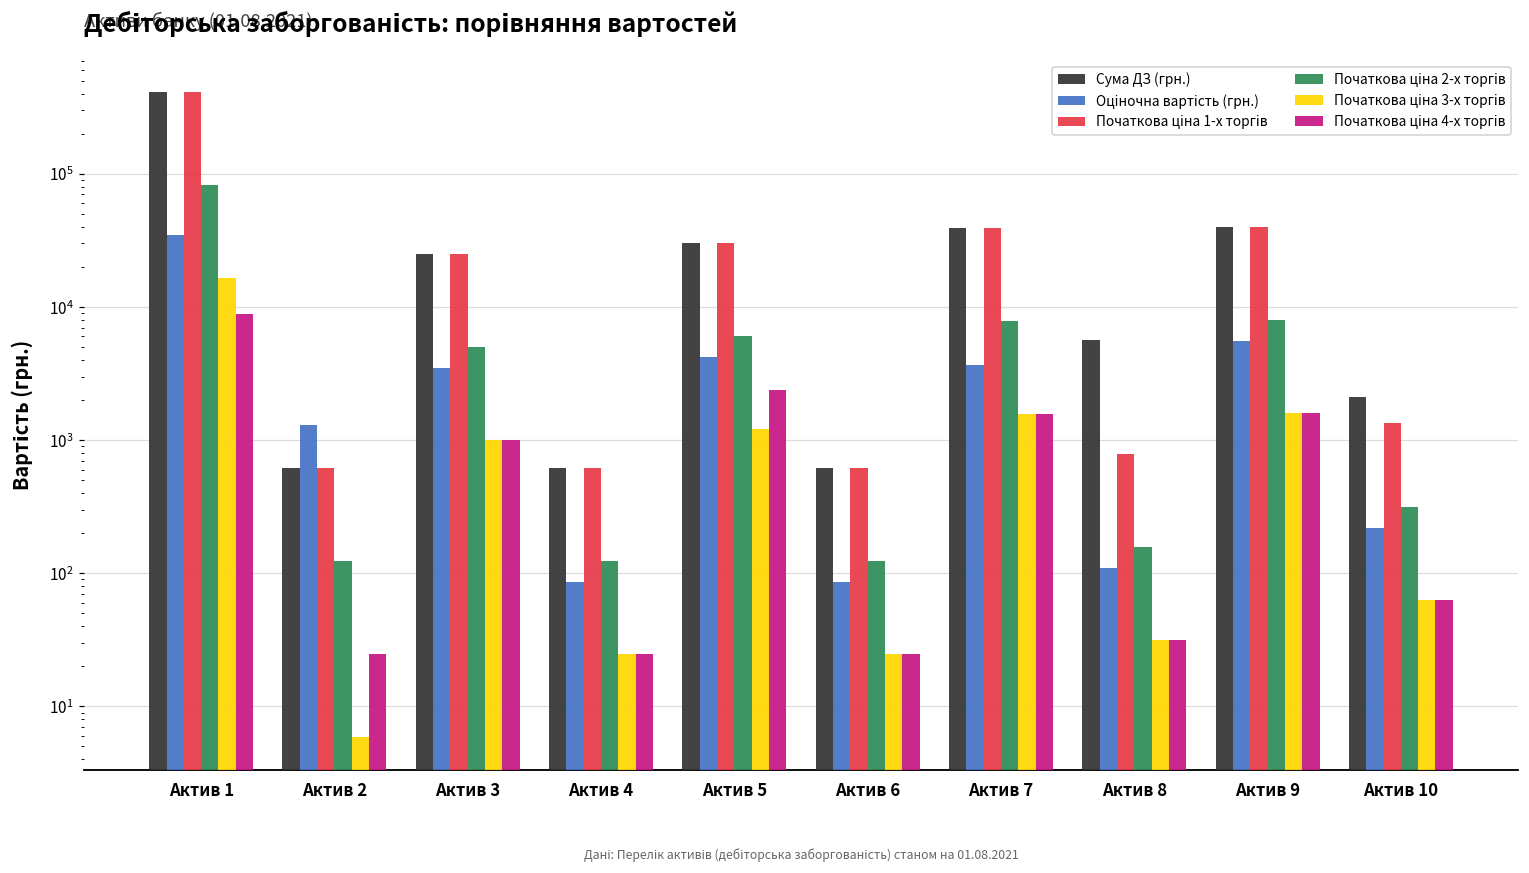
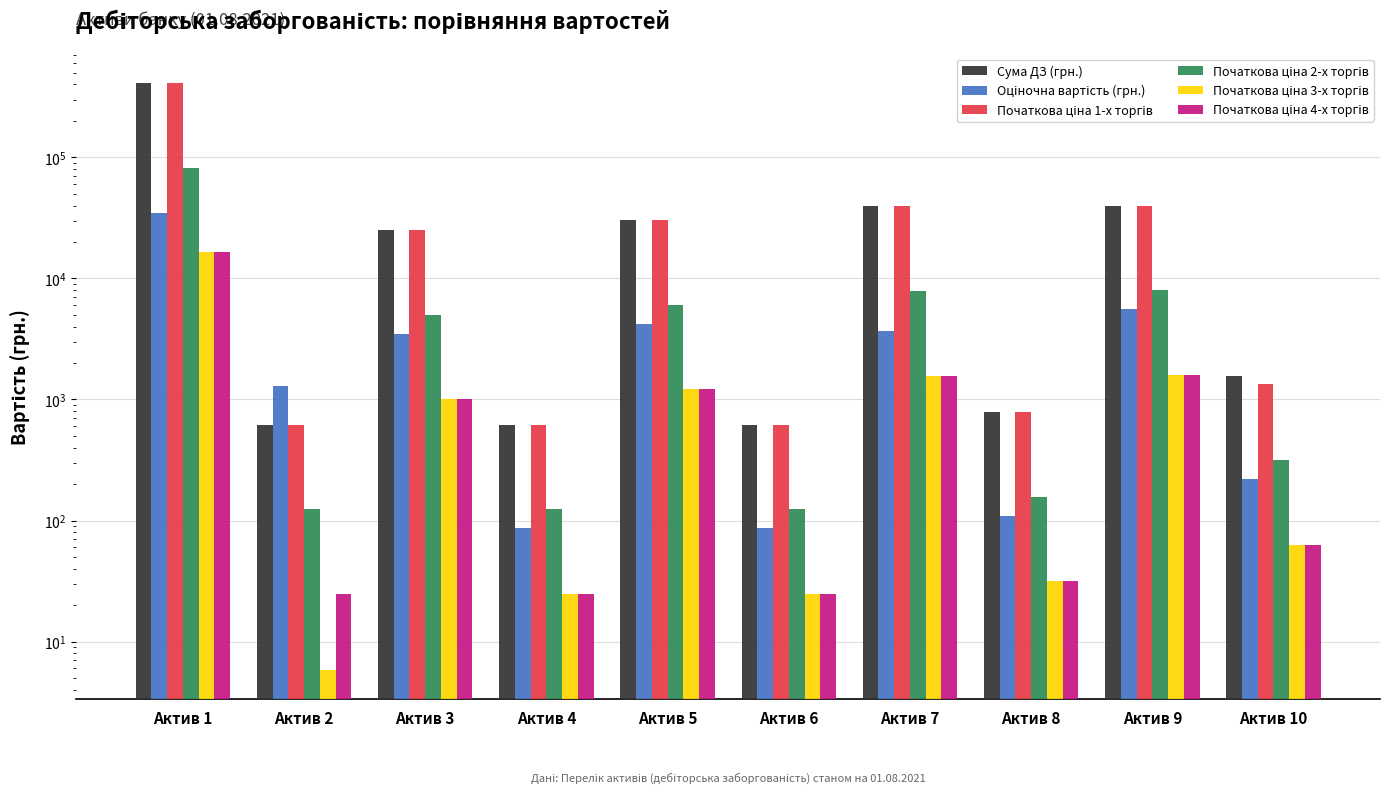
Початкова ціна 4-х торгів, Актив 1: 9000 -> 16000
Початкова ціна 4-х торгів, Актив 5: 2400 -> 1200
Сума ДЗ (грн.), Актив 8: 6000 -> 800
Сума ДЗ (грн.), Актив 10: 2100 -> 1600
